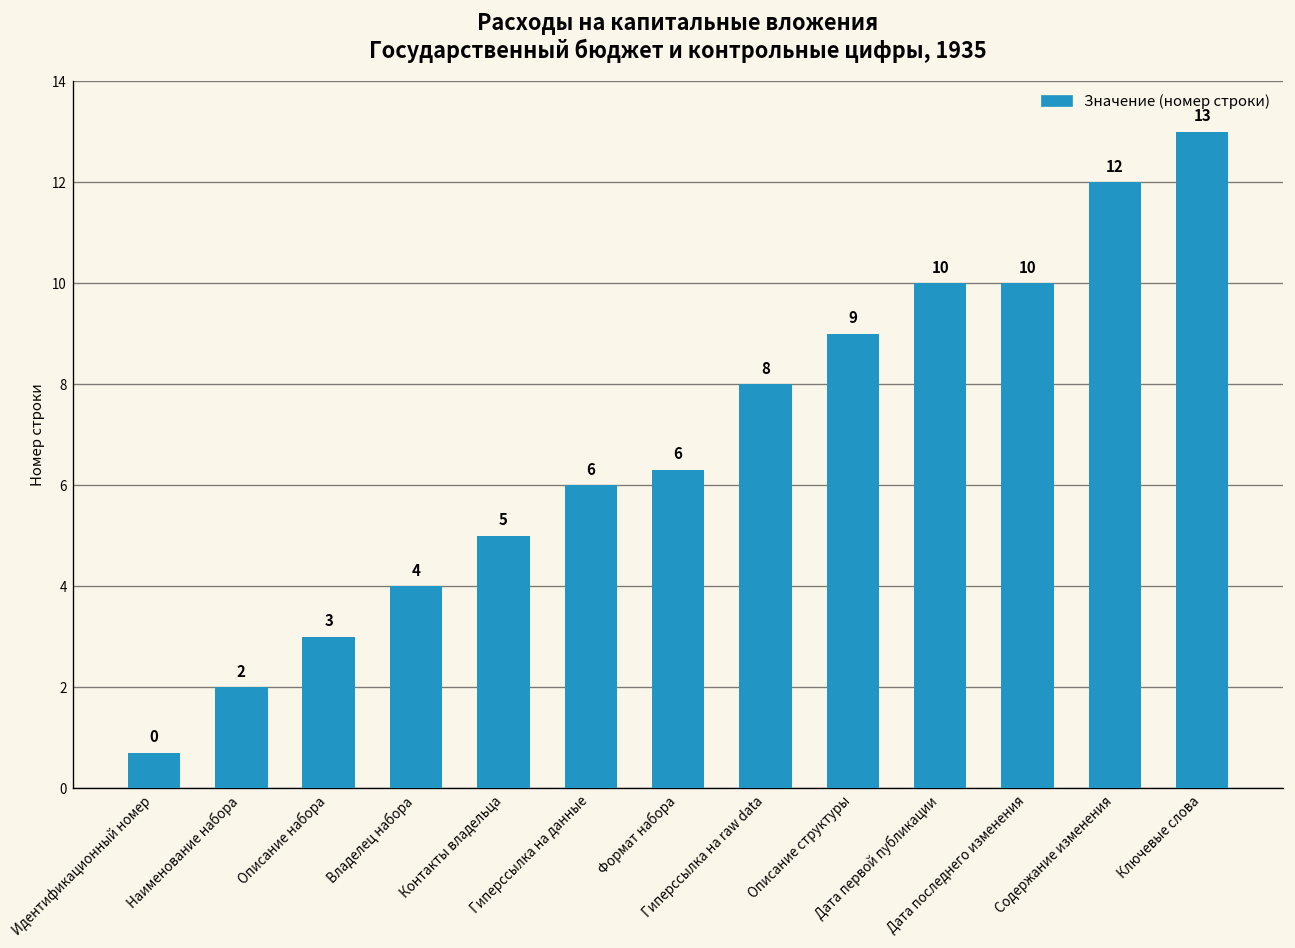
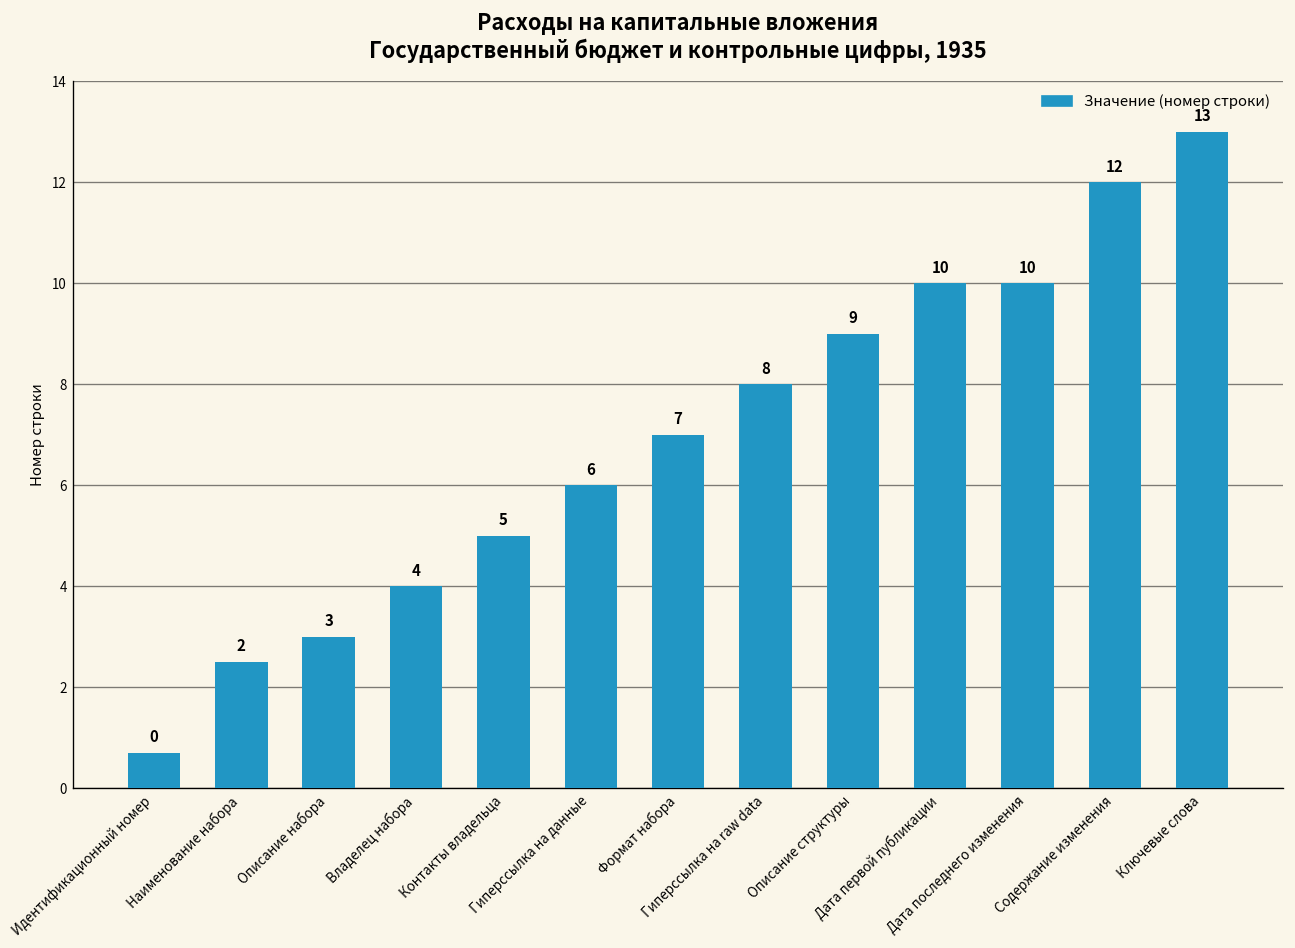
Наименование набора: 2.0 -> 2.5
Формат набора: 6 -> 7
